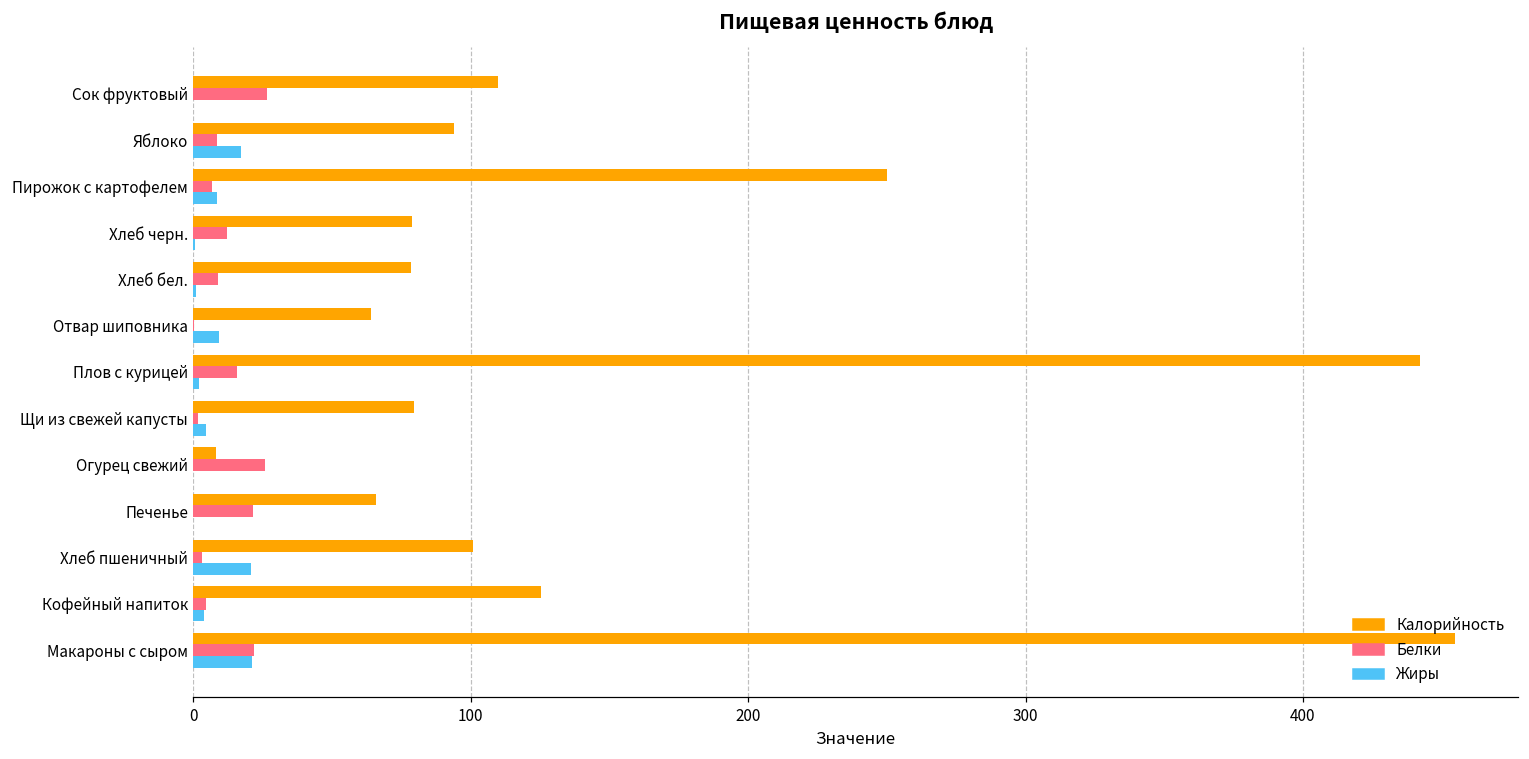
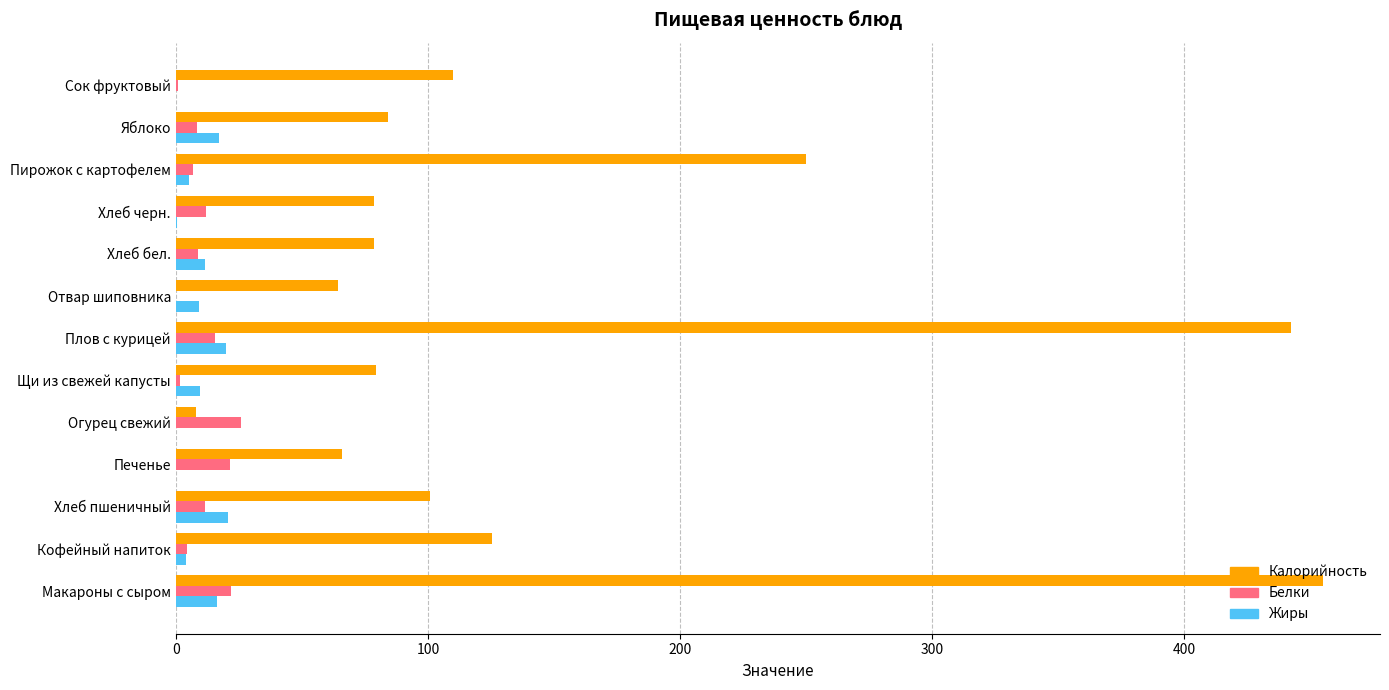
Белки, Сок фруктовый: 26 -> 1
Калорийность, Яблоко: 94 -> 84
Жиры, Пирожок с картофелем: 9 -> 5
Жиры, Хлеб бел.: 1 -> 12
Жиры, Плов с курицей: 2 -> 20
Жиры, Щи из свежей капусты: 5 -> 9
Белки, Хлеб пшеничный: 3 -> 12
Жиры, Макароны с сыром: 21 -> 16
